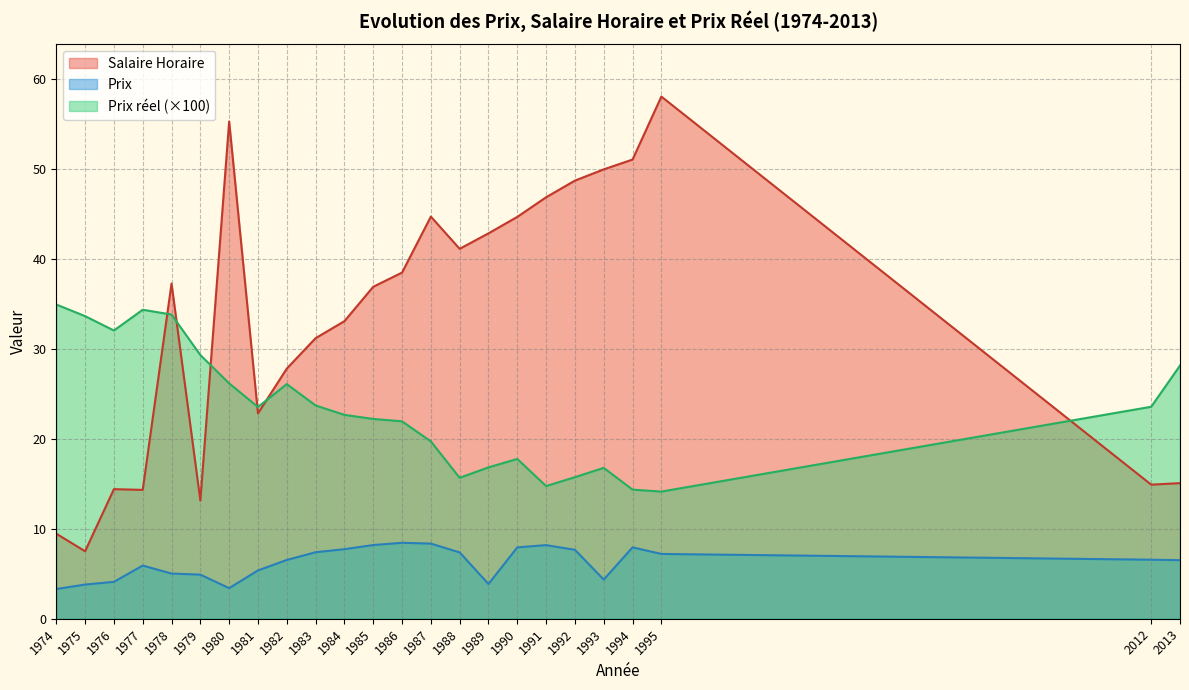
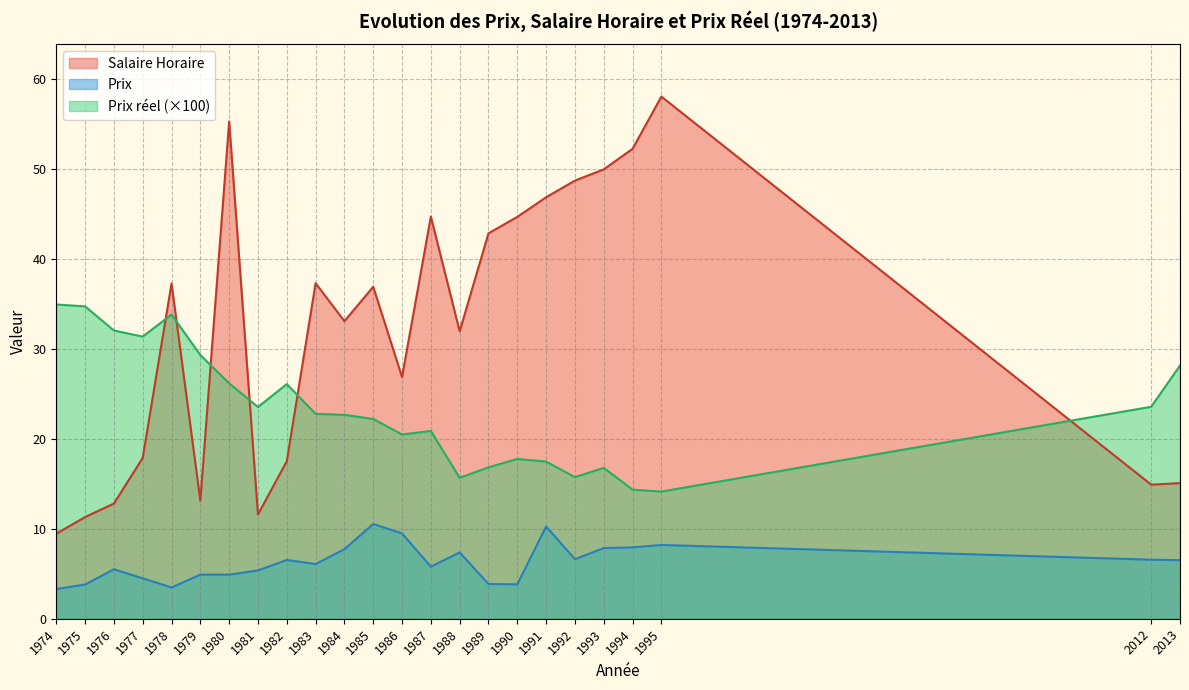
Salaire Horaire, 1975: 8 -> 11
Prix réel (×100), 1975: 34 -> 35
Salaire Horaire, 1976: 14 -> 13
Prix, 1976: 4 -> 6
Salaire Horaire, 1977: 14 -> 18
Prix, 1977: 6 -> 4
Prix réel (×100), 1977: 34 -> 31
Prix, 1978: 5 -> 3
Prix, 1980: 3 -> 5
Salaire Horaire, 1981: 23 -> 12
Salaire Horaire, 1982: 28 -> 18
Salaire Horaire, 1983: 31 -> 37
Prix, 1983: 7 -> 6
Prix réel (×100), 1983: 24 -> 23
Prix, 1985: 8 -> 11
Salaire Horaire, 1986: 38 -> 27
Prix, 1986: 8 -> 9
Prix réel (×100), 1986: 22 -> 20
Prix, 1987: 8 -> 6
Prix réel (×100), 1987: 20 -> 21
Salaire Horaire, 1988: 41 -> 32
Prix, 1990: 8 -> 4
Prix, 1991: 8 -> 10
Prix réel (×100), 1991: 15 -> 17
Prix, 1992: 8 -> 7
Prix, 1993: 4 -> 8
Salaire Horaire, 1994: 51 -> 52
Prix, 1995: 7 -> 8
